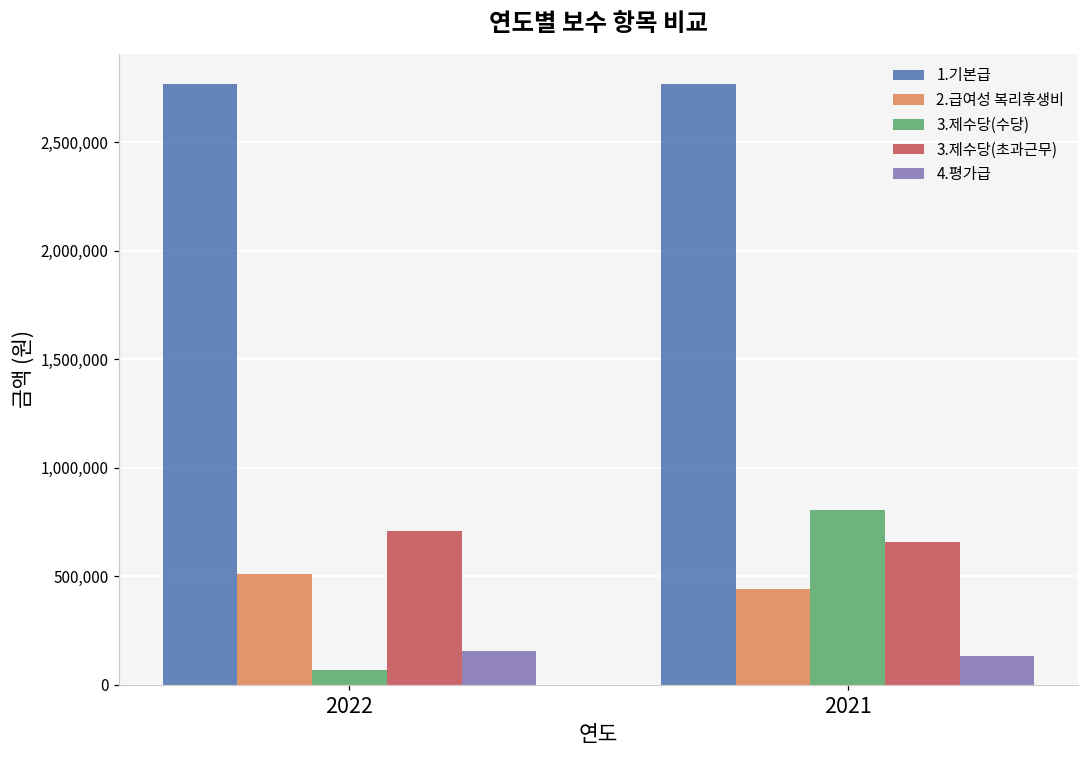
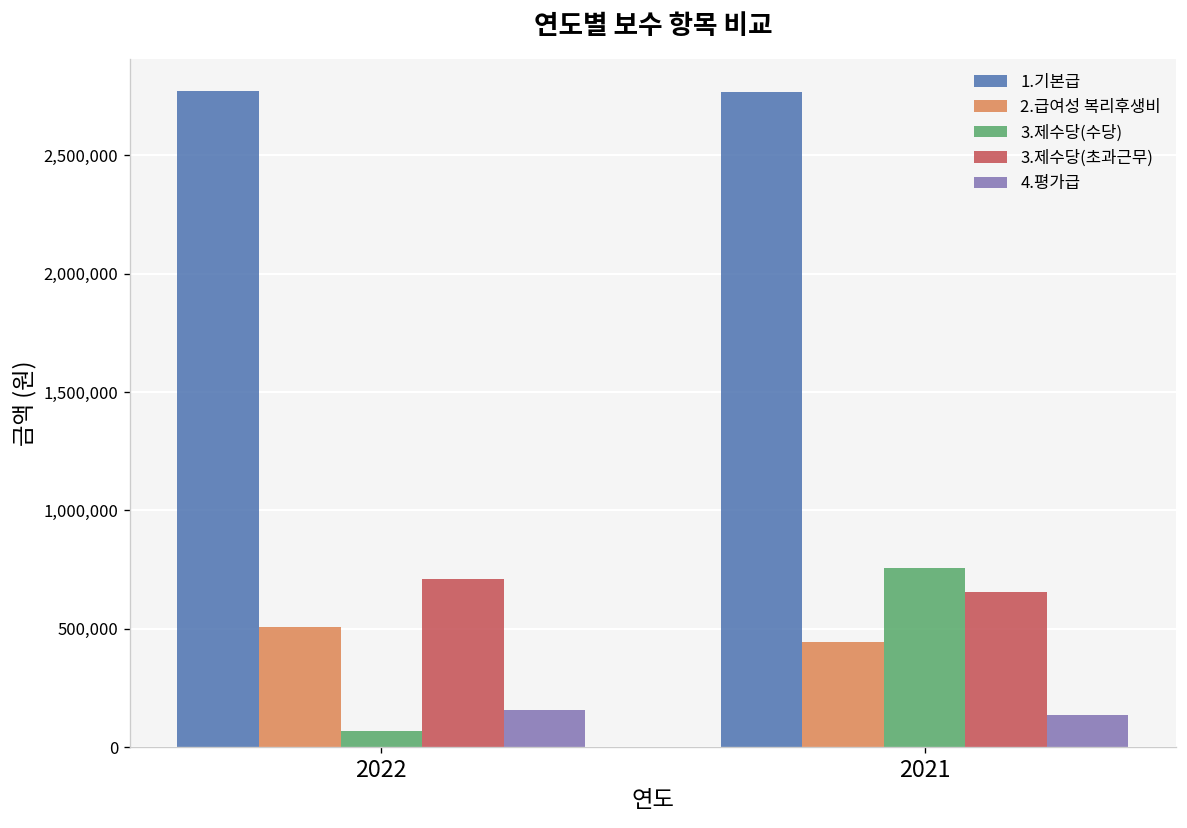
3.제수당(수당), 2021: 810,000 -> 760,000
